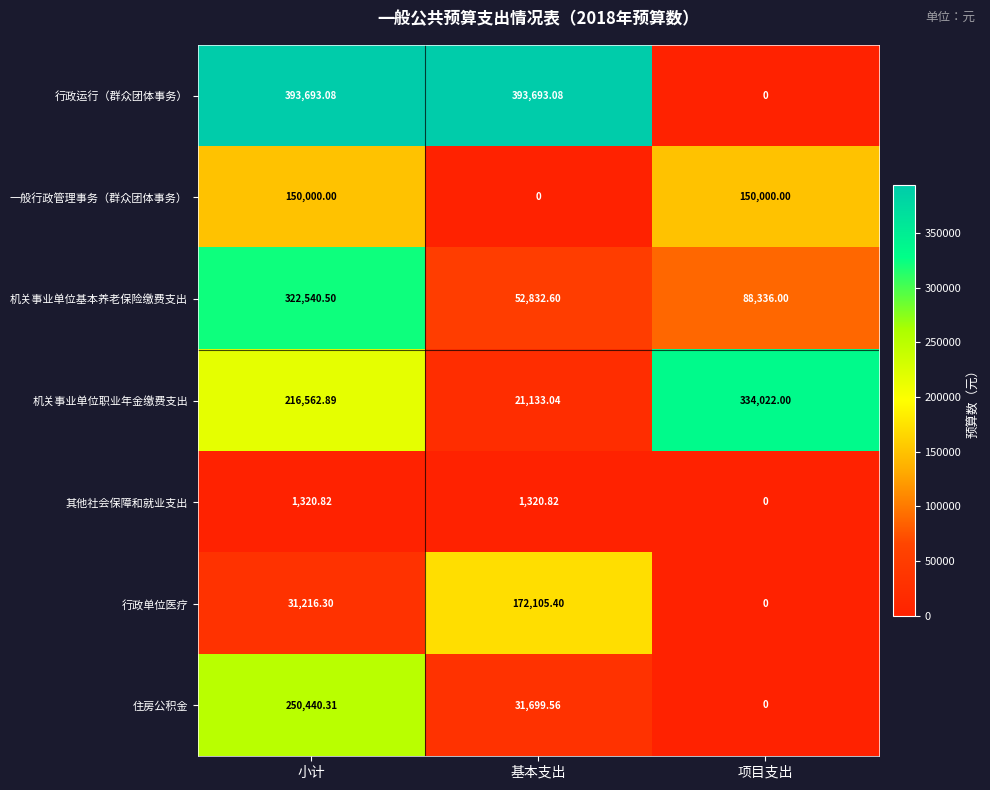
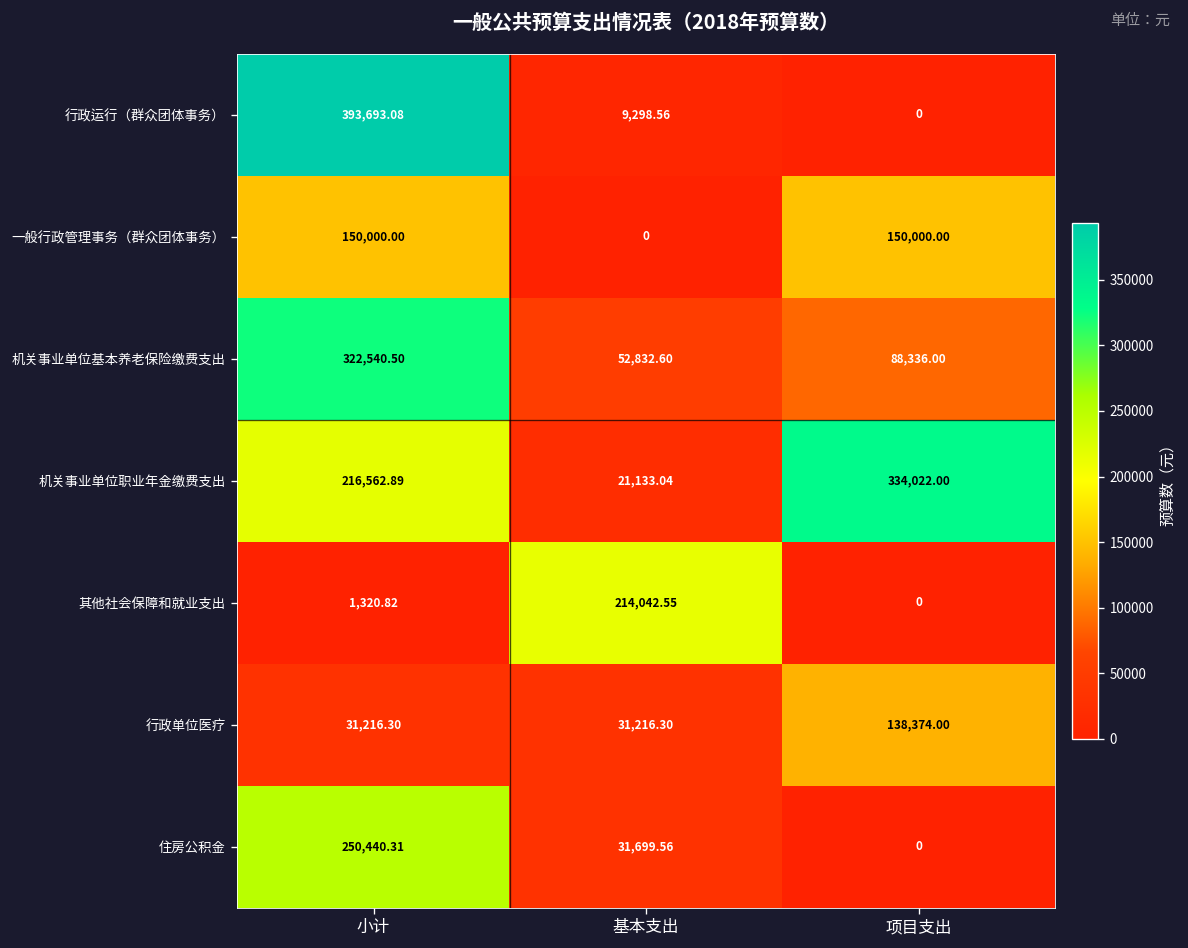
行政运行（群众团体事务）, 基本支出: 393,693.08 -> 9,298.56
其他社会保障和就业支出, 基本支出: 1,320.82 -> 214,042.55
行政单位医疗, 基本支出: 172,105.40 -> 31,216.30
行政单位医疗, 项目支出: 0 -> 138,374.00
